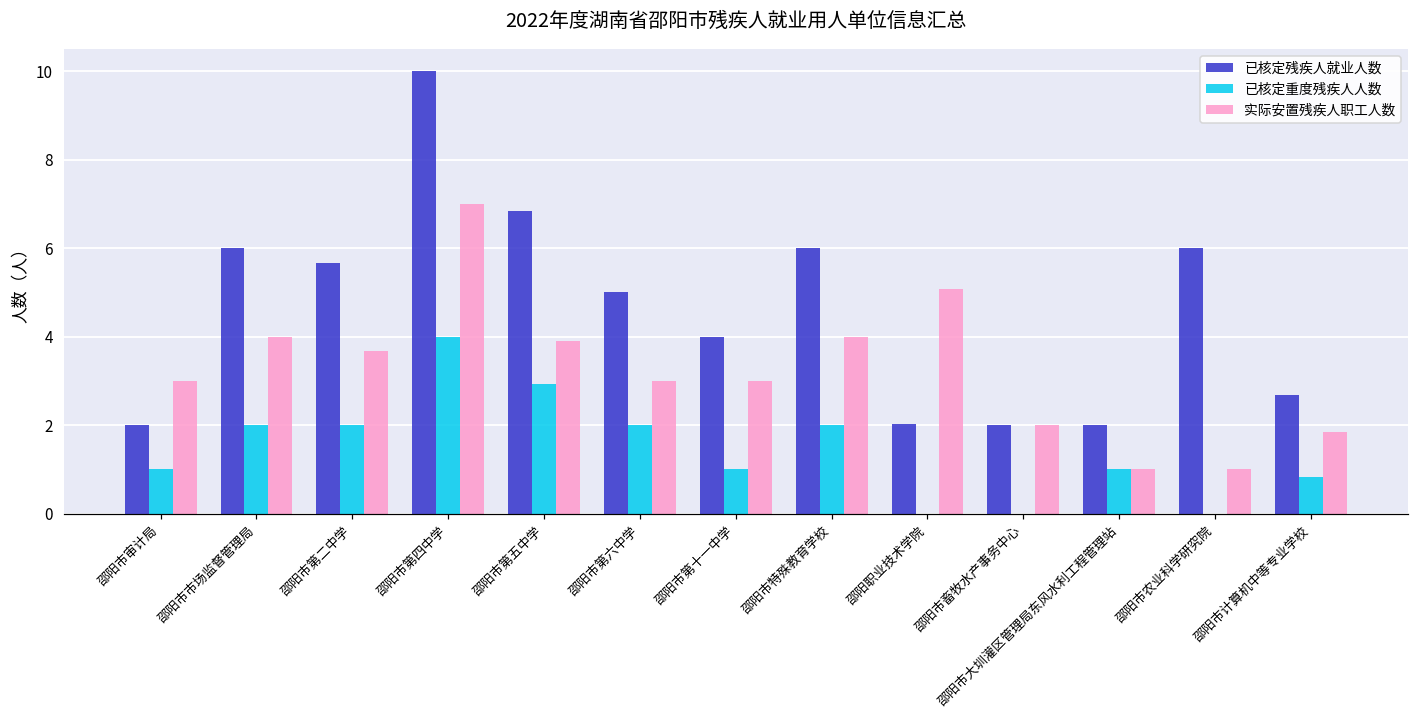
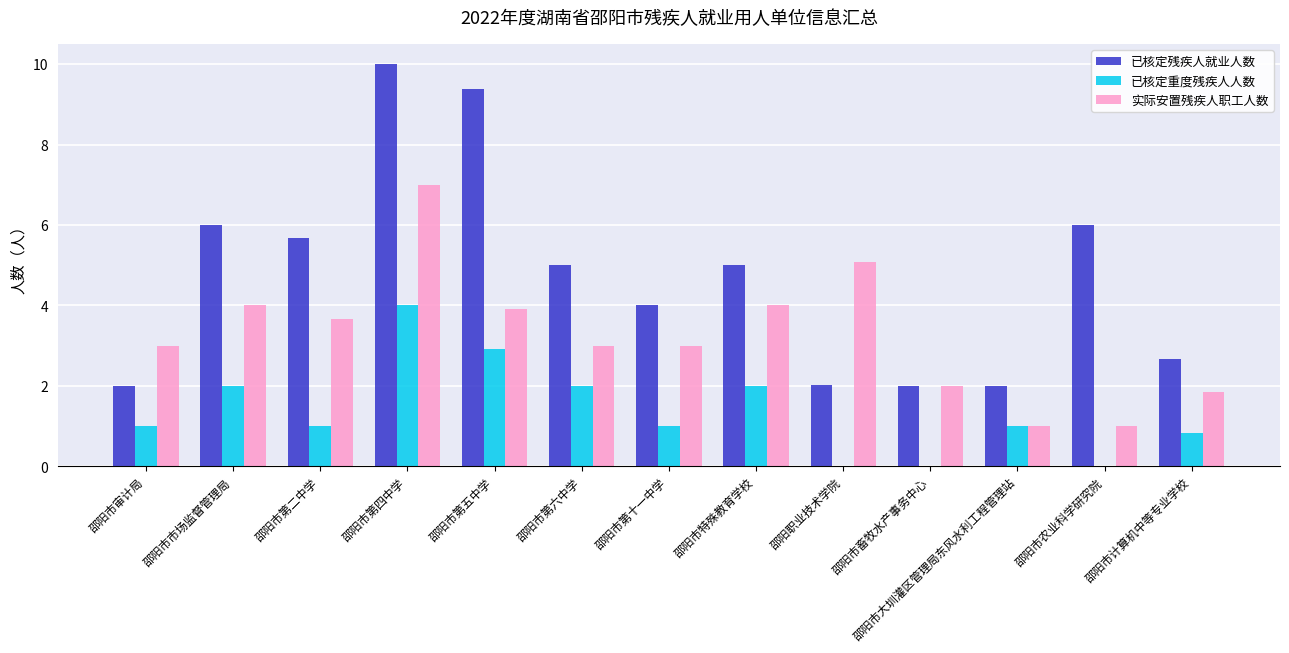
已核定重度残疾人人数, 邵阳市第二中学: 2 -> 1
已核定残疾人就业人数, 邵阳市第五中学: 6.8 -> 9.4
已核定残疾人就业人数, 邵阳市特殊教育学校: 6 -> 5
